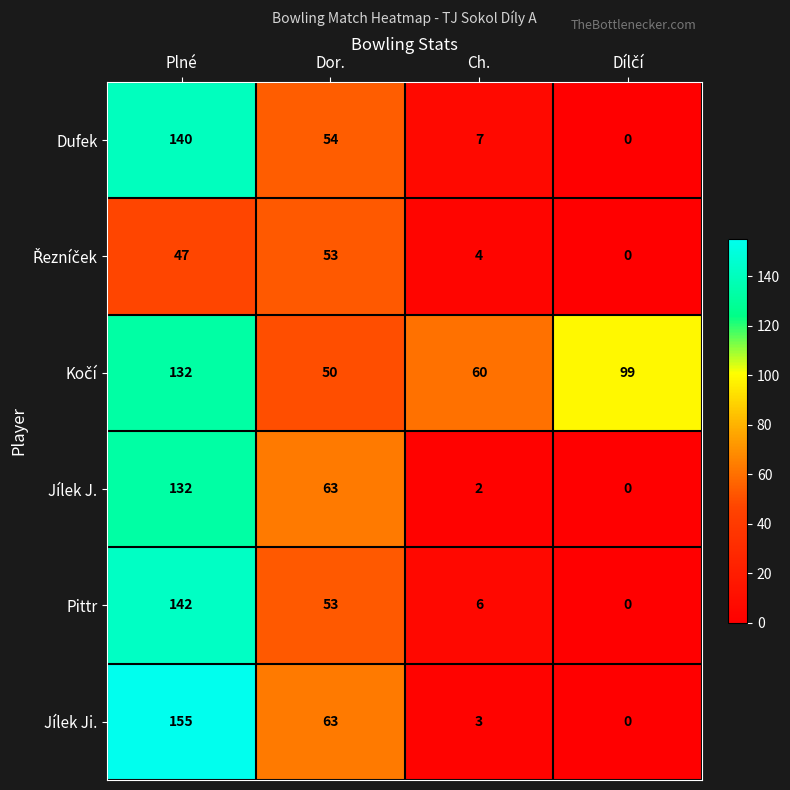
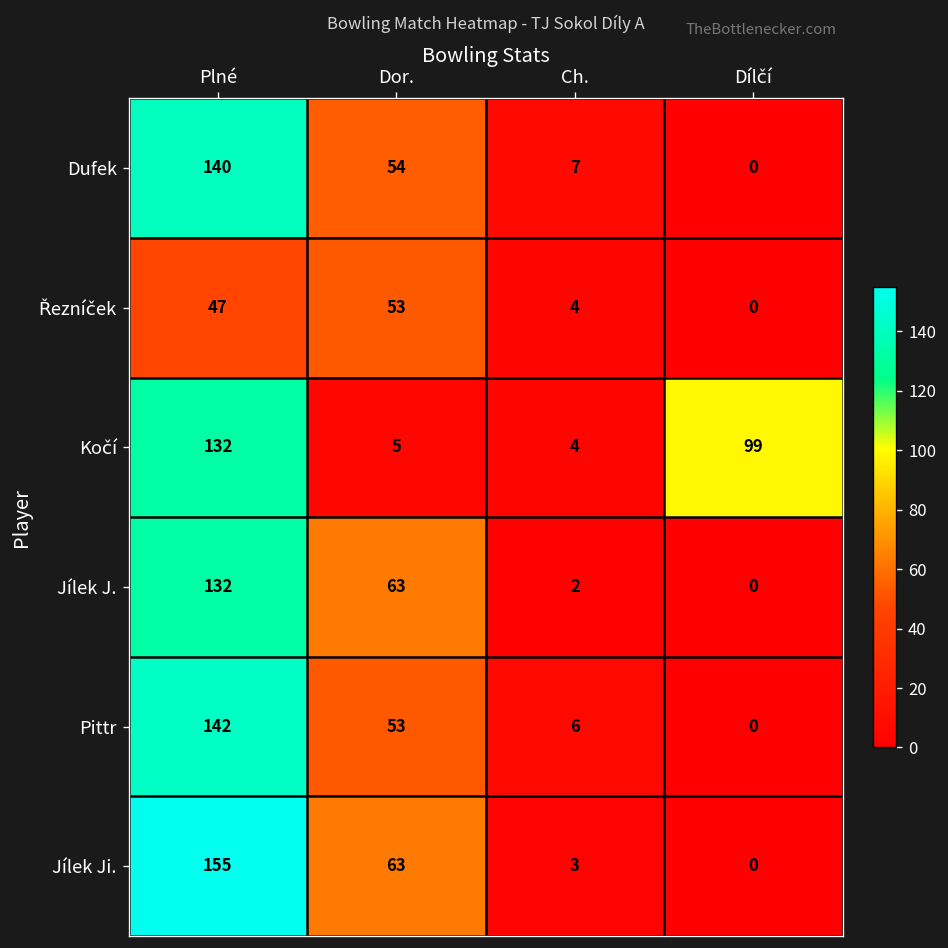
Kočí, Dor.: 50 -> 5
Kočí, Ch.: 60 -> 4
